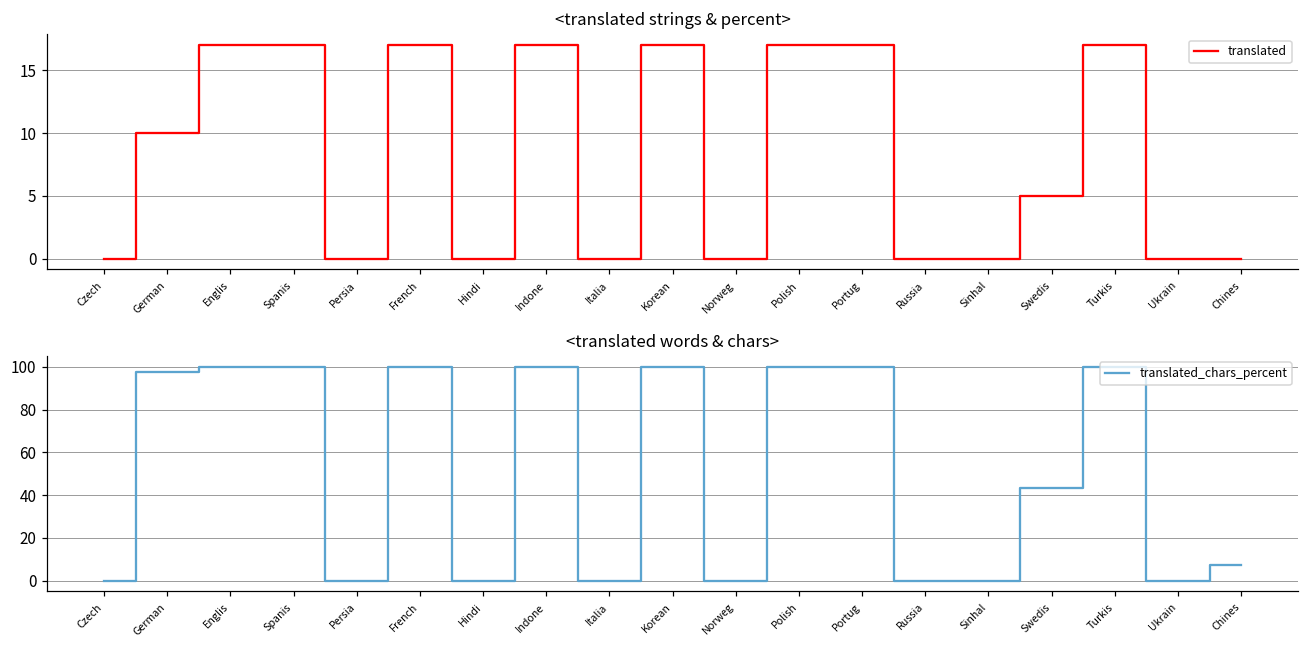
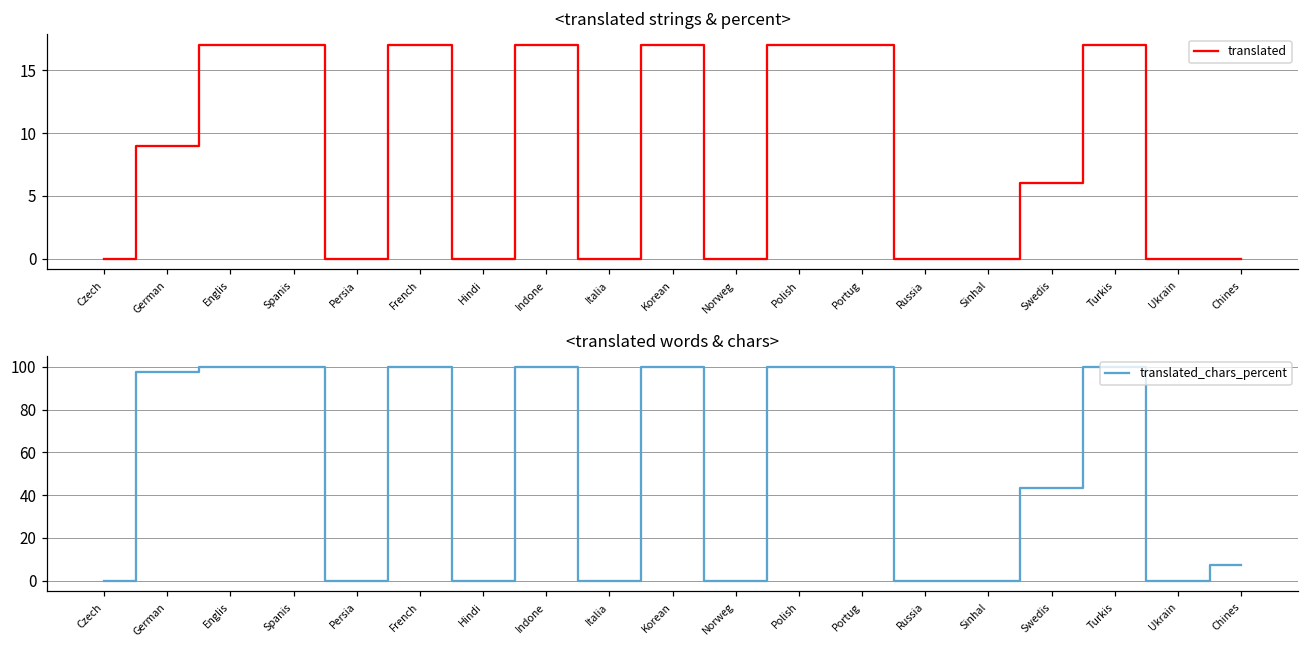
<translated strings & percent>, German: 10 -> 9
<translated strings & percent>, Swedis: 5 -> 6
